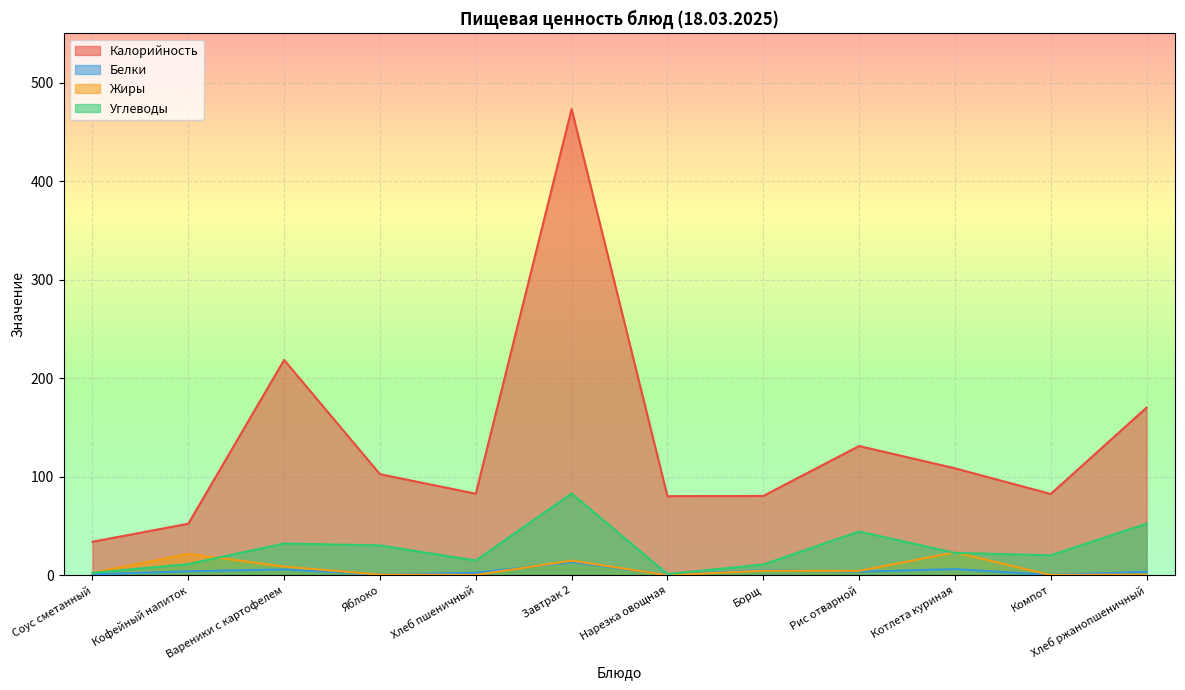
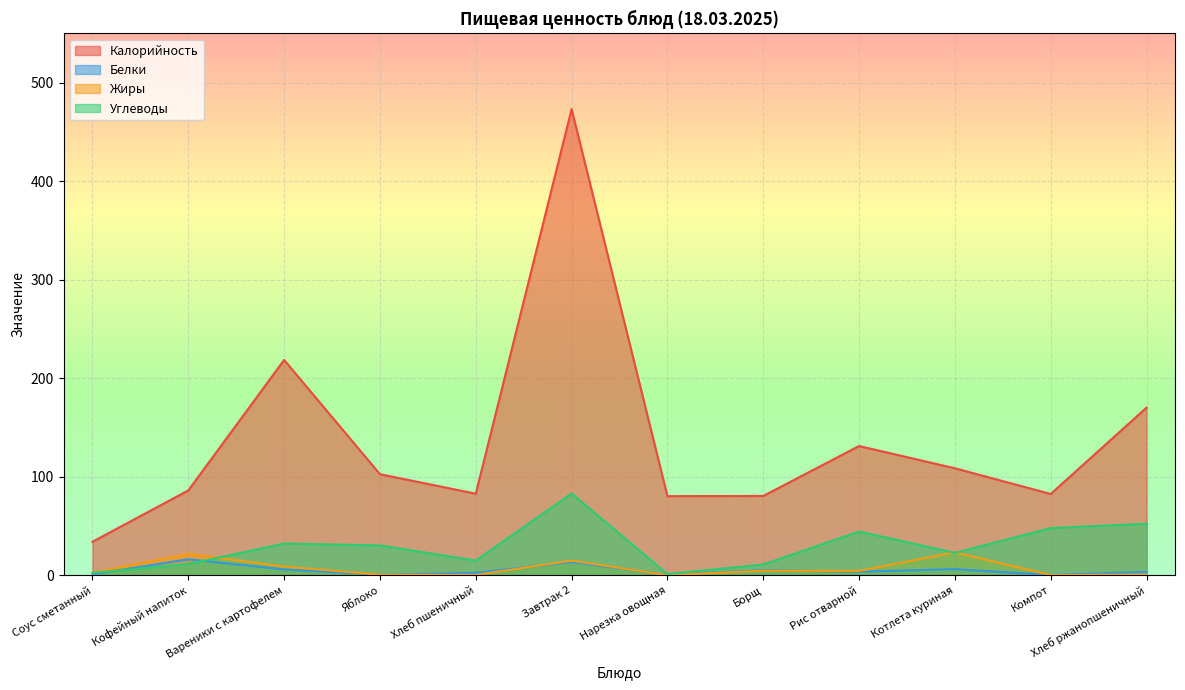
Калорийность, Кофейный напиток: 50 -> 90
Белки, Кофейный напиток: 0 -> 20
Углеводы, Компот: 20 -> 50
